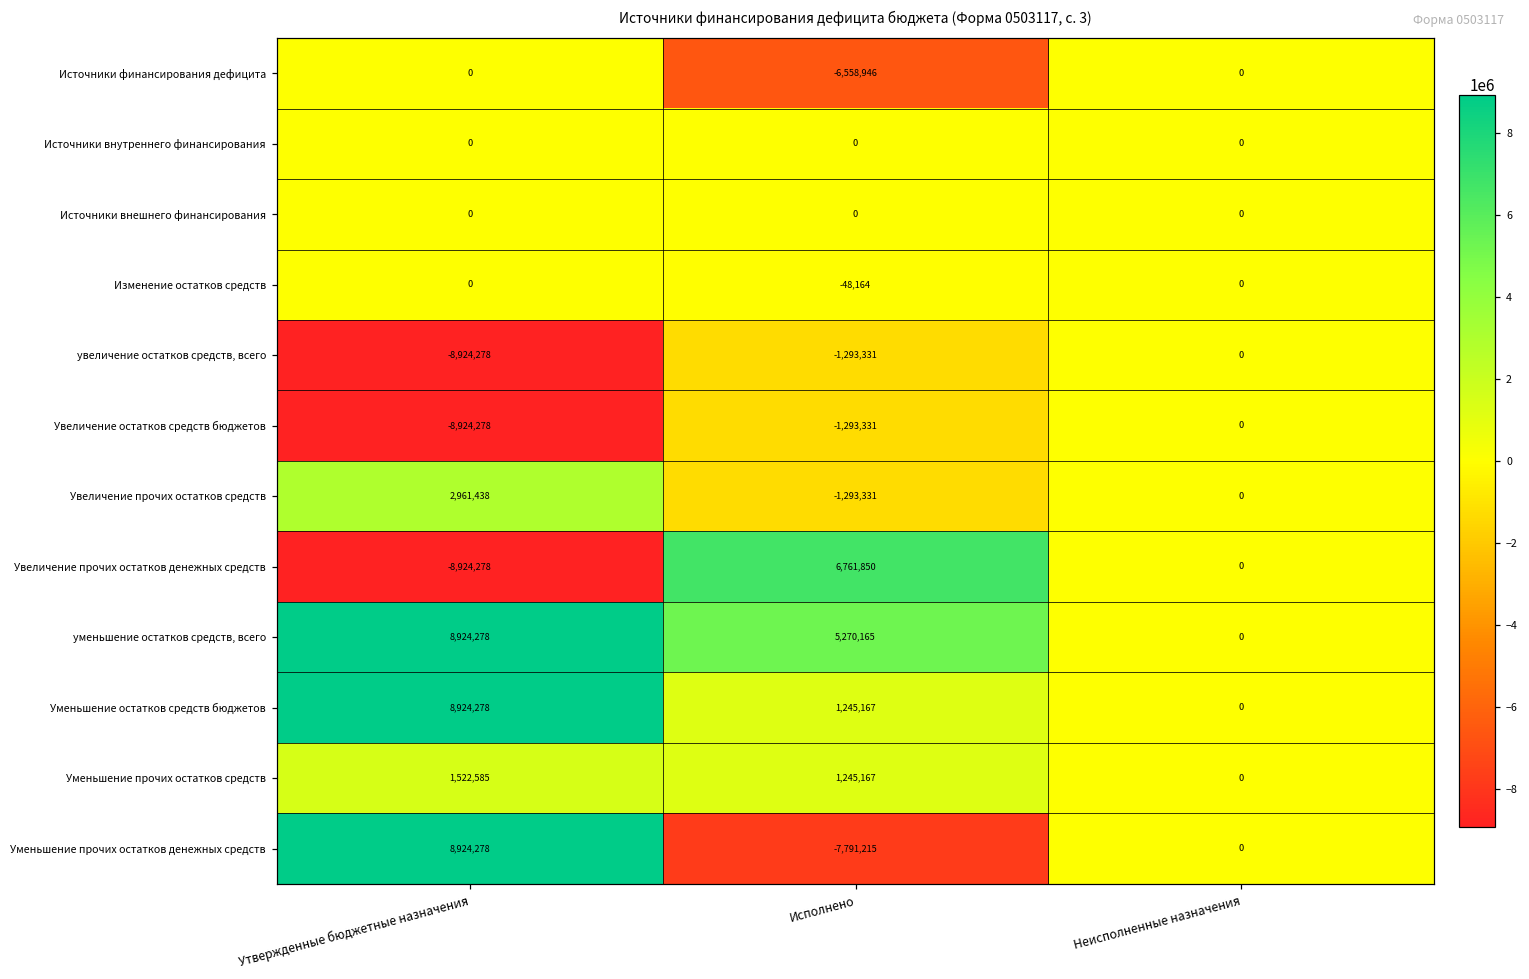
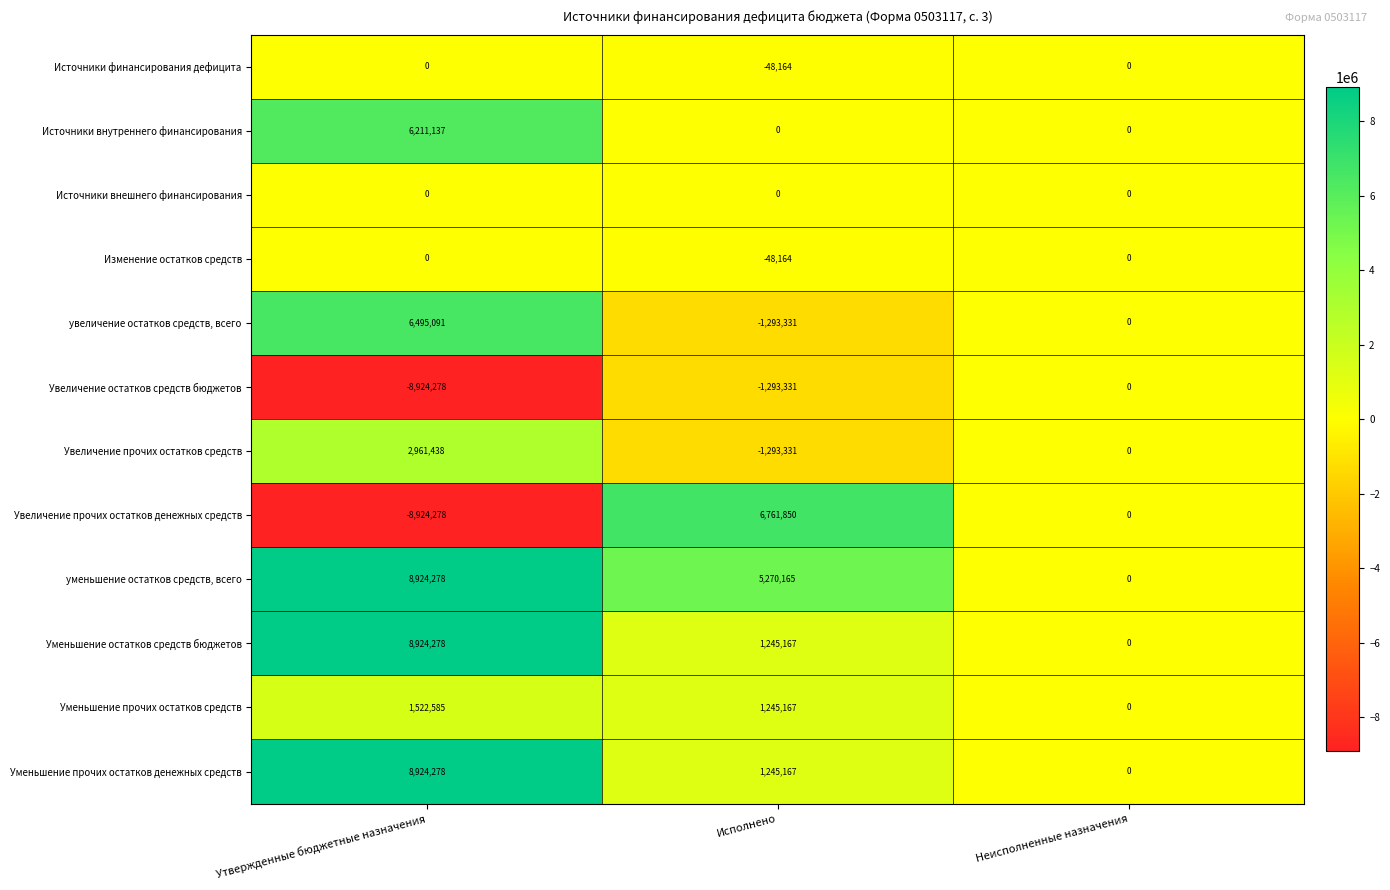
Источники финансирования дефицита, Исполнено: -6,558,946 -> -48,164
Источники внутреннего финансирования, Утвержденные бюджетные назначения: 0 -> 6,211,137
увеличение остатков средств, всего, Утвержденные бюджетные назначения: -8,924,278 -> 6,495,091
Уменьшение прочих остатков денежных средств, Исполнено: -7,791,215 -> 1,245,167
